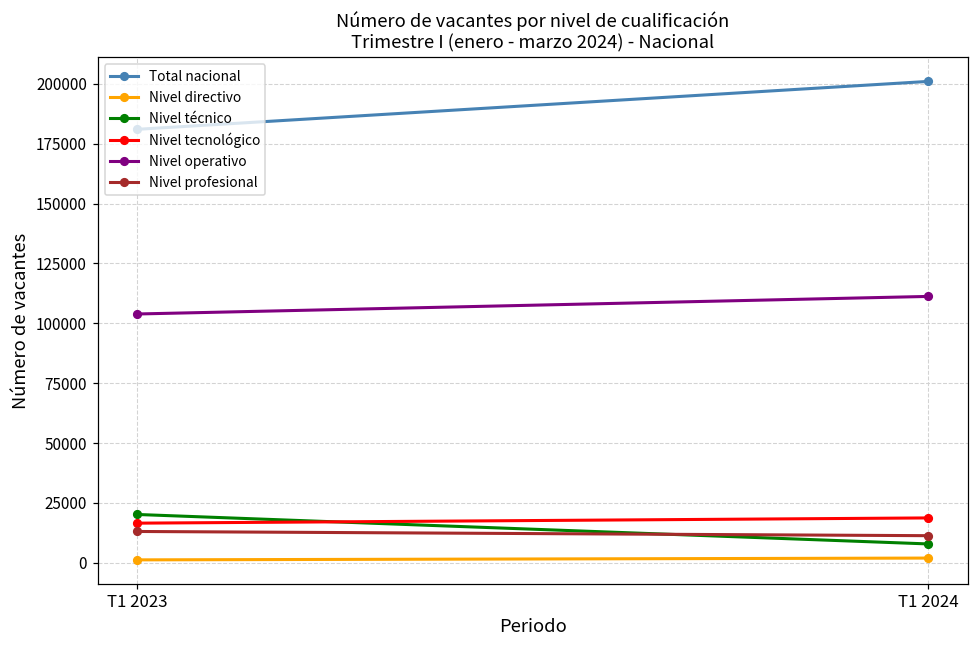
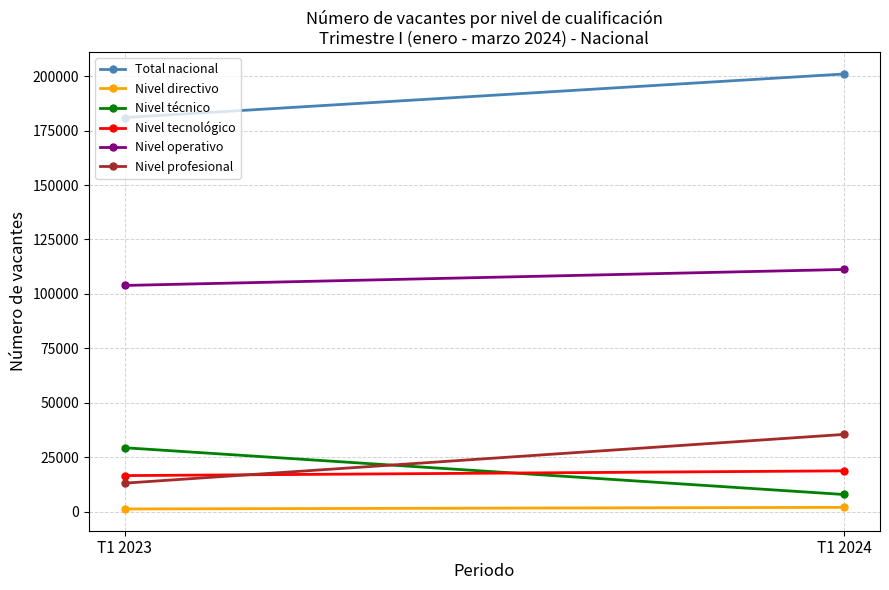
Nivel técnico, T1 2023: 20000 -> 29000
Nivel profesional, T1 2024: 11000 -> 35000
